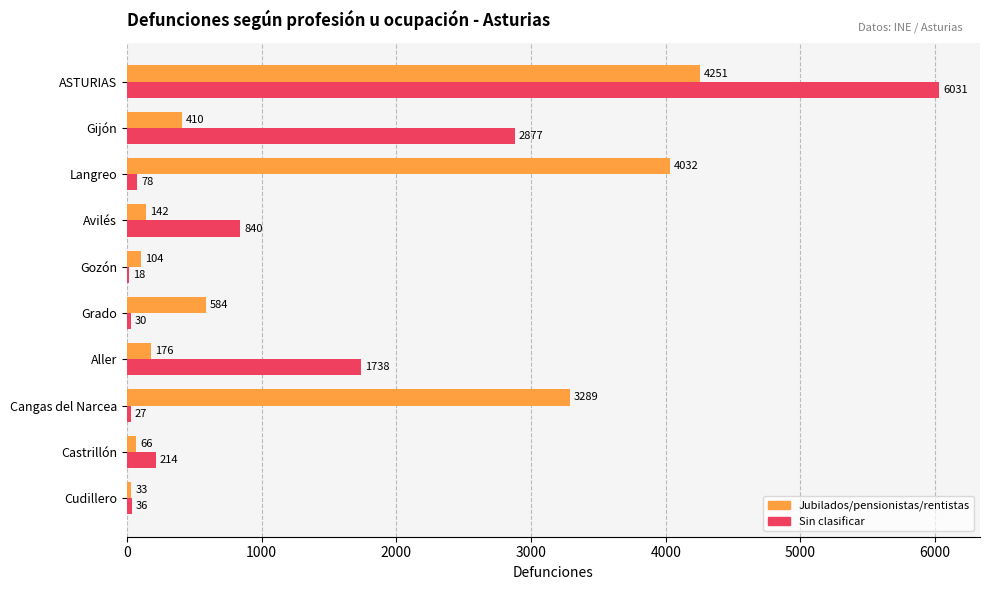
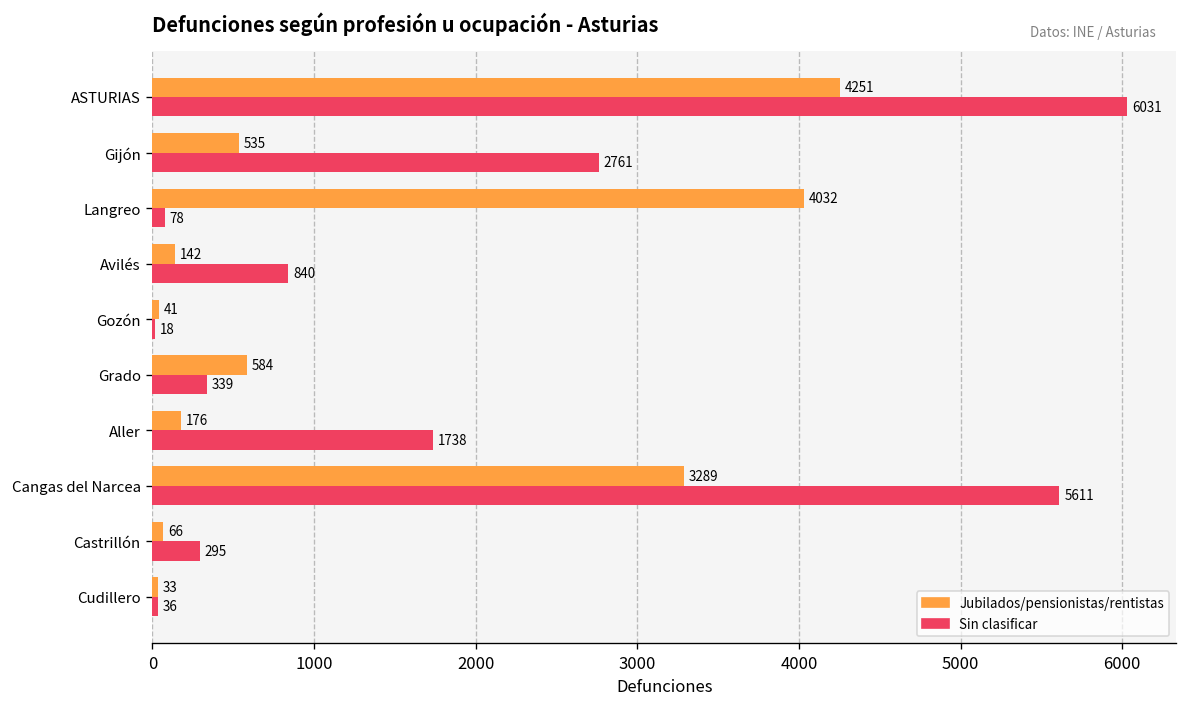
Jubilados/pensionistas/rentistas, Gijón: 410 -> 535
Sin clasificar, Gijón: 2877 -> 2761
Jubilados/pensionistas/rentistas, Gozón: 104 -> 41
Sin clasificar, Grado: 30 -> 339
Sin clasificar, Cangas del Narcea: 27 -> 5611
Sin clasificar, Castrillón: 214 -> 295
